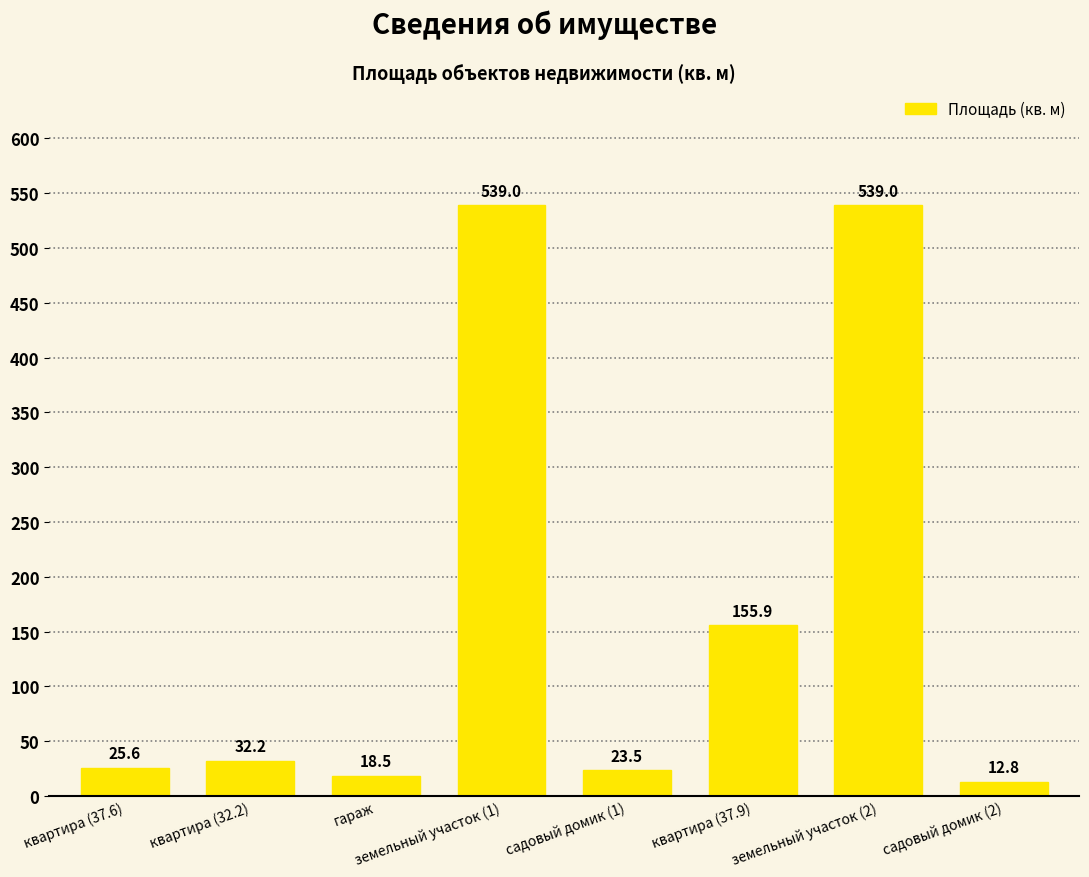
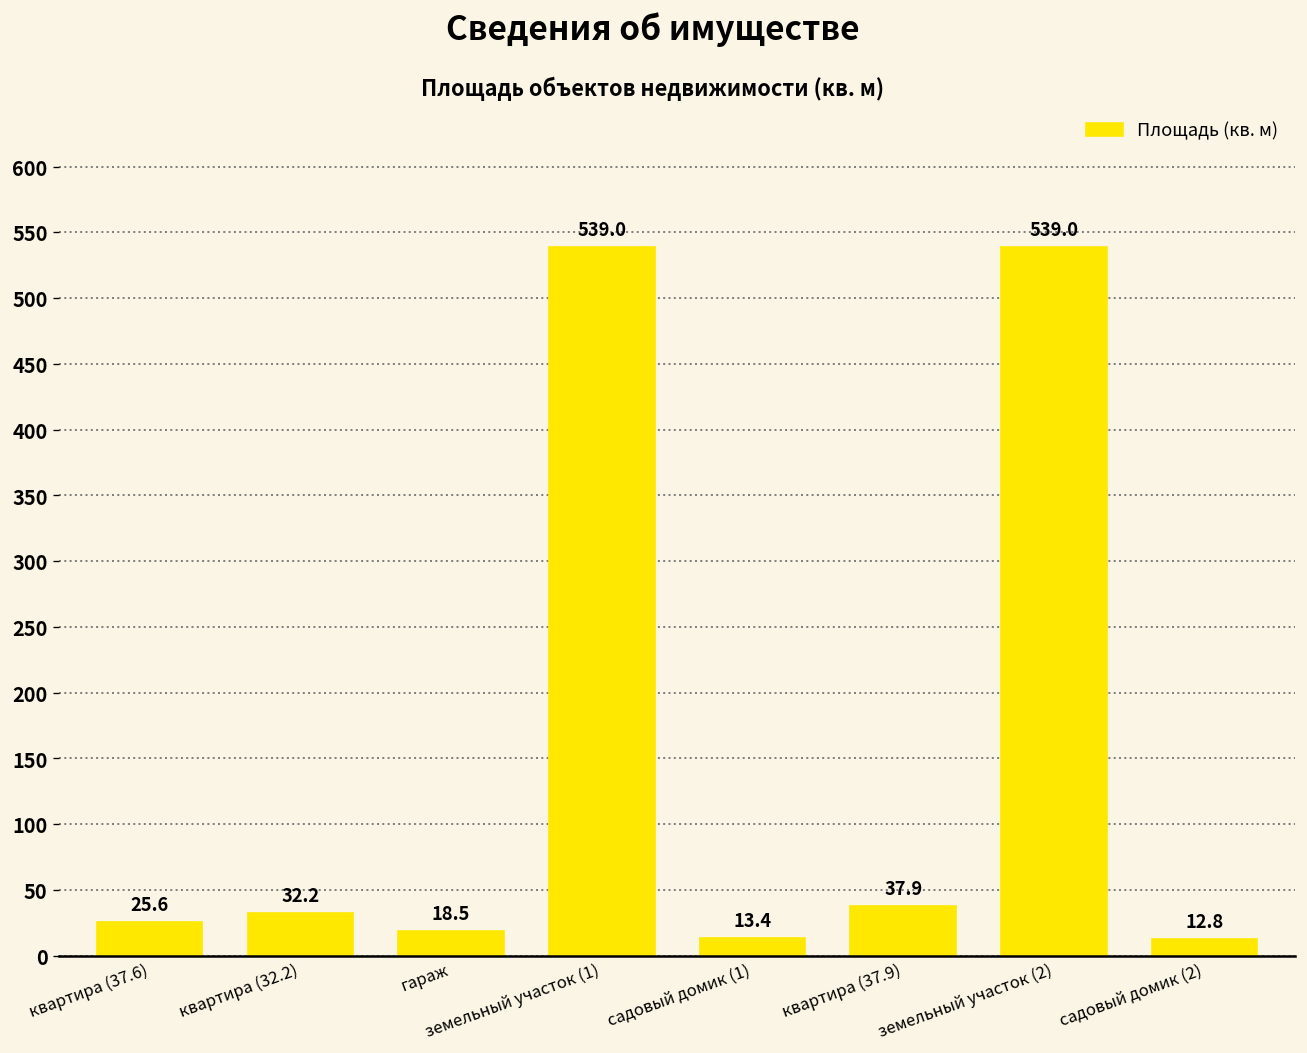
садовый домик (1): 23.5 -> 13.4
квартира (37.9): 155.9 -> 37.9
